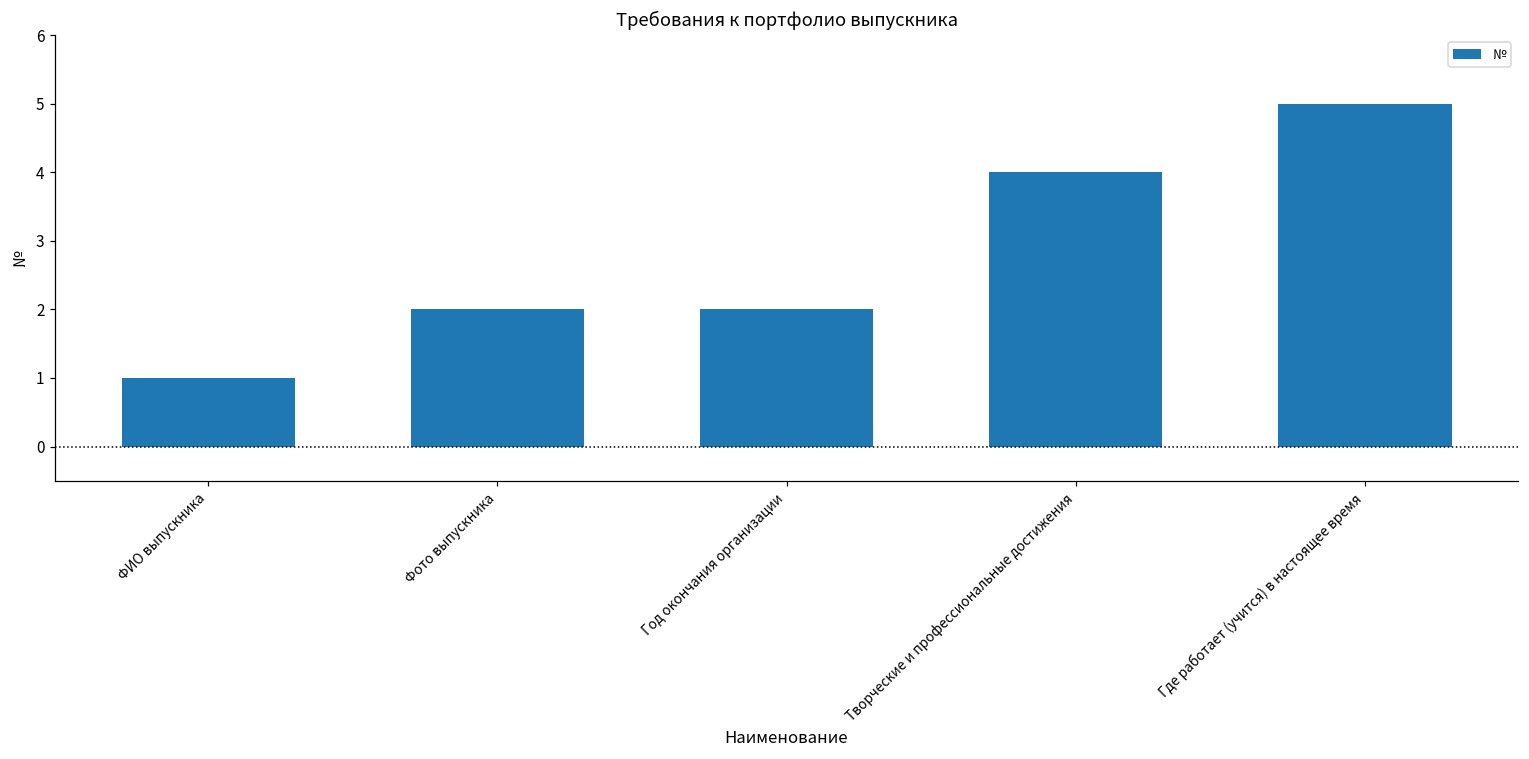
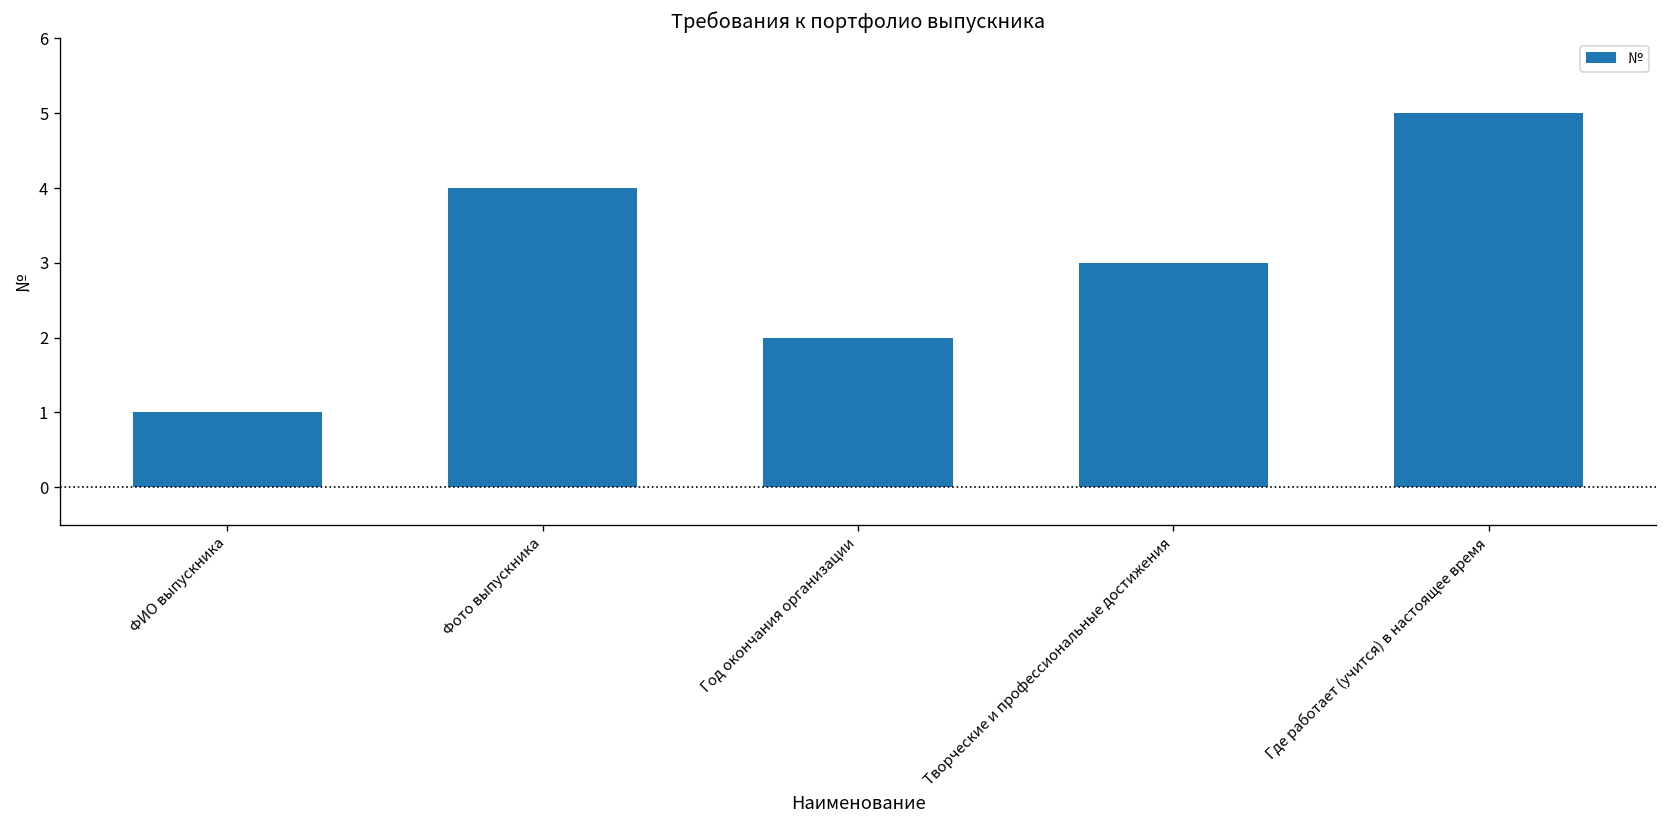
Фото выпускника: 2 -> 4
Творческие и профессиональные достижения: 4 -> 3
